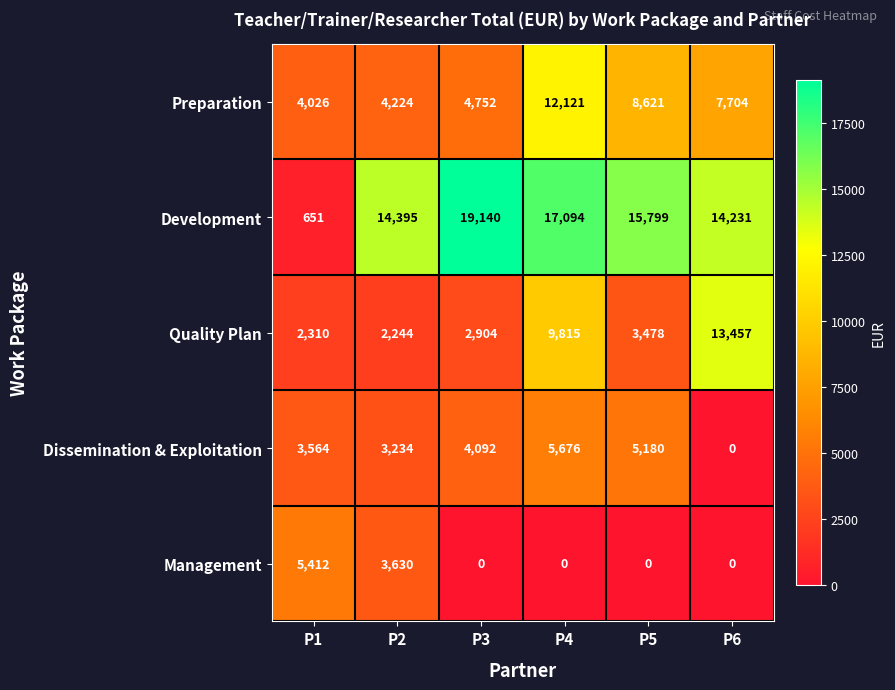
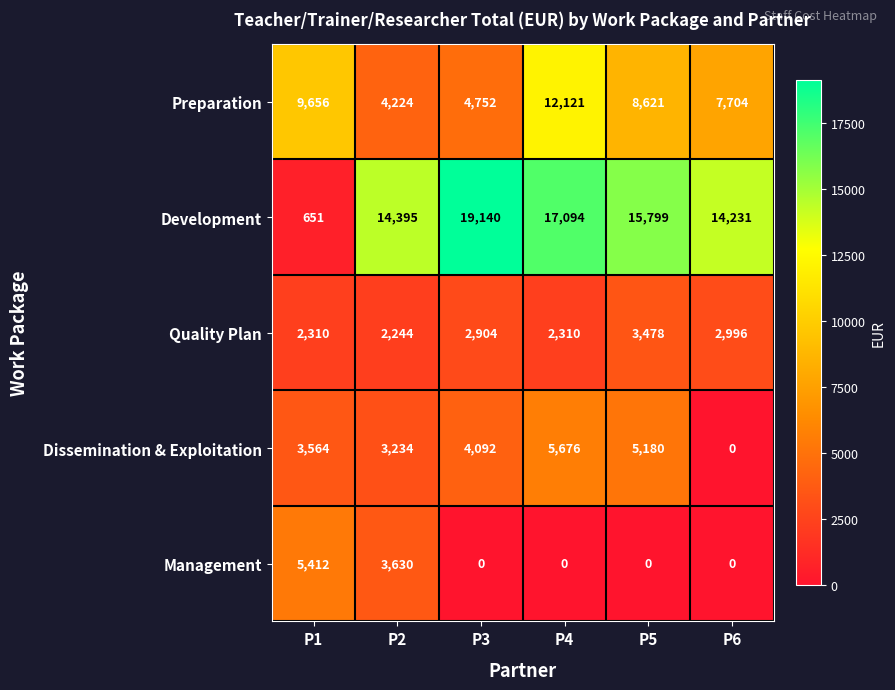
Preparation, P1: 4,026 -> 9,656
Quality Plan, P4: 9,815 -> 2,310
Quality Plan, P6: 13,457 -> 2,996
